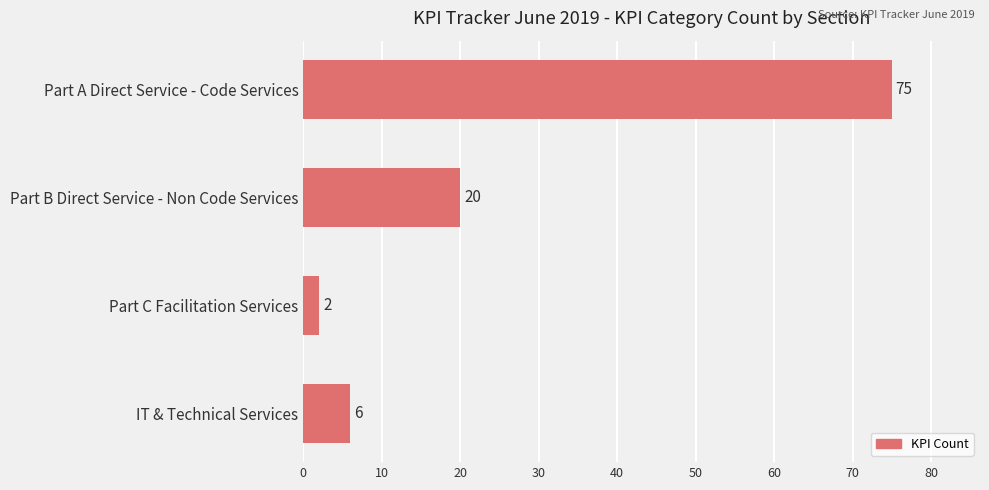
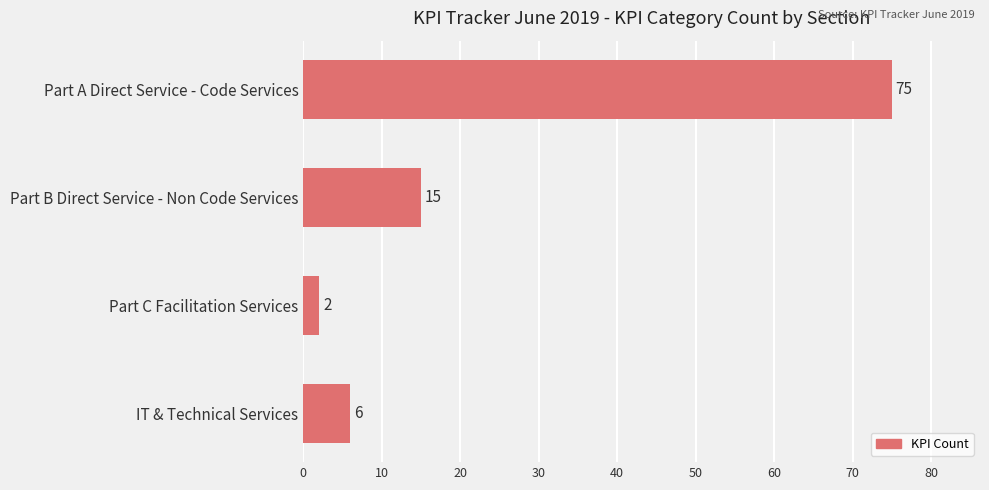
Part B Direct Service - Non Code Services: 20 -> 15
